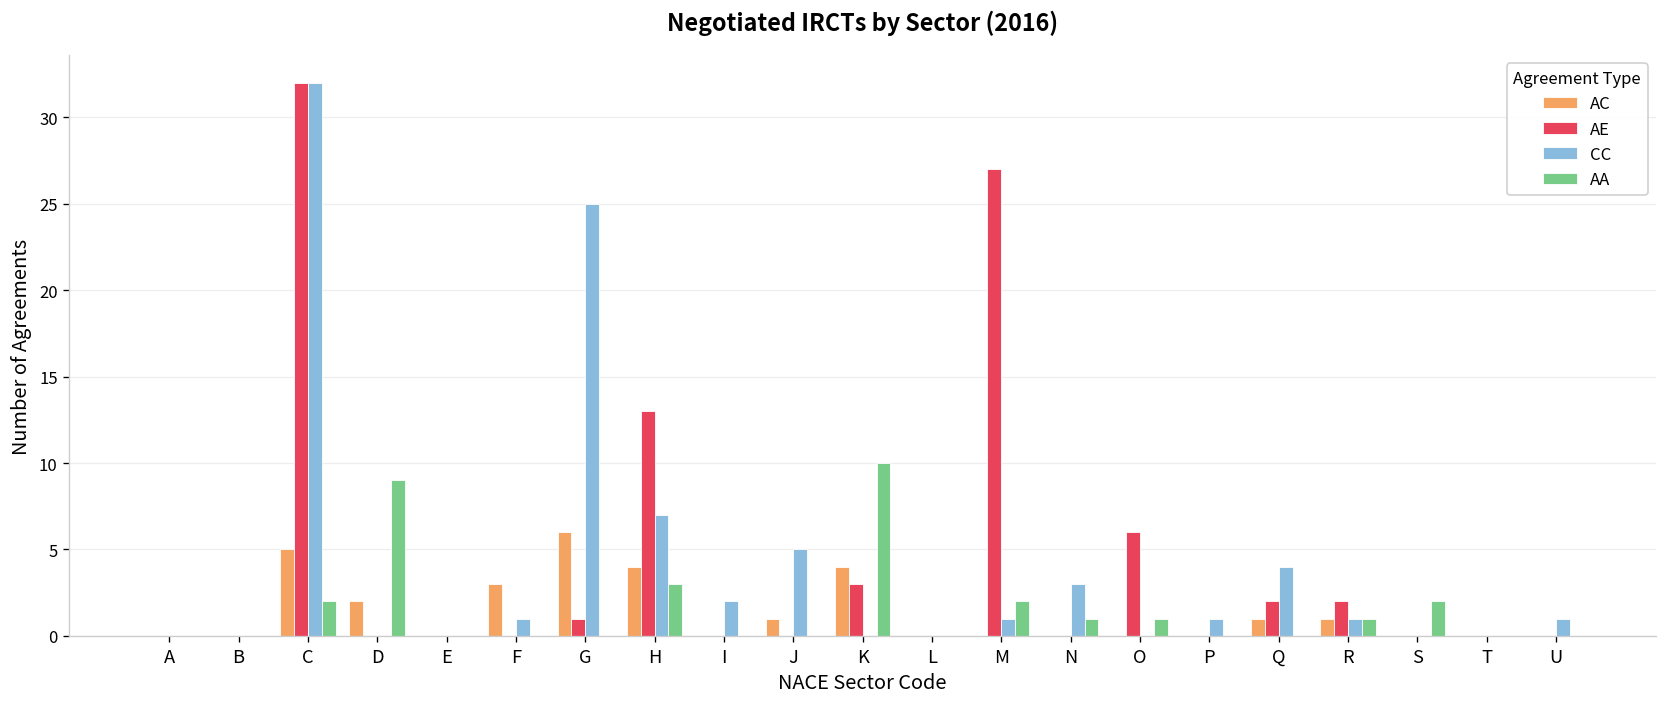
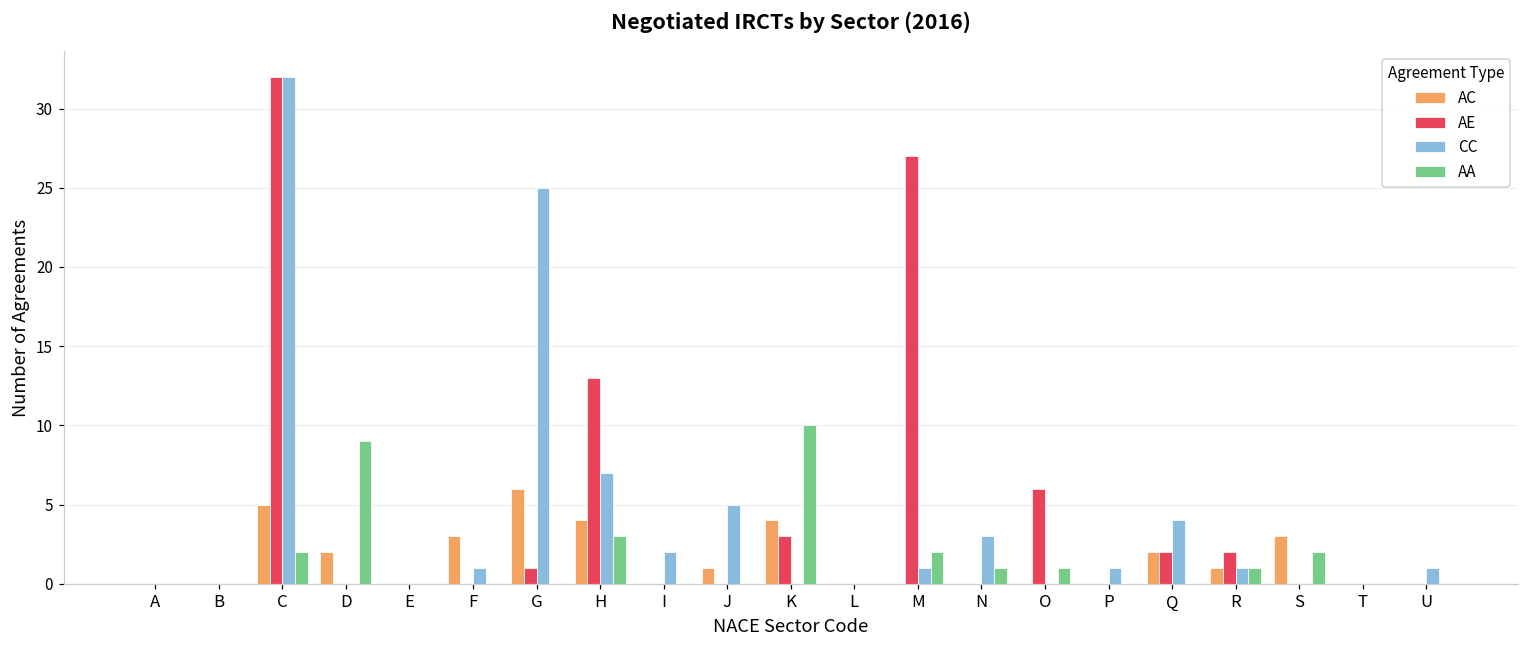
AC, Q: 1 -> 2
AC, S: 0 -> 3
